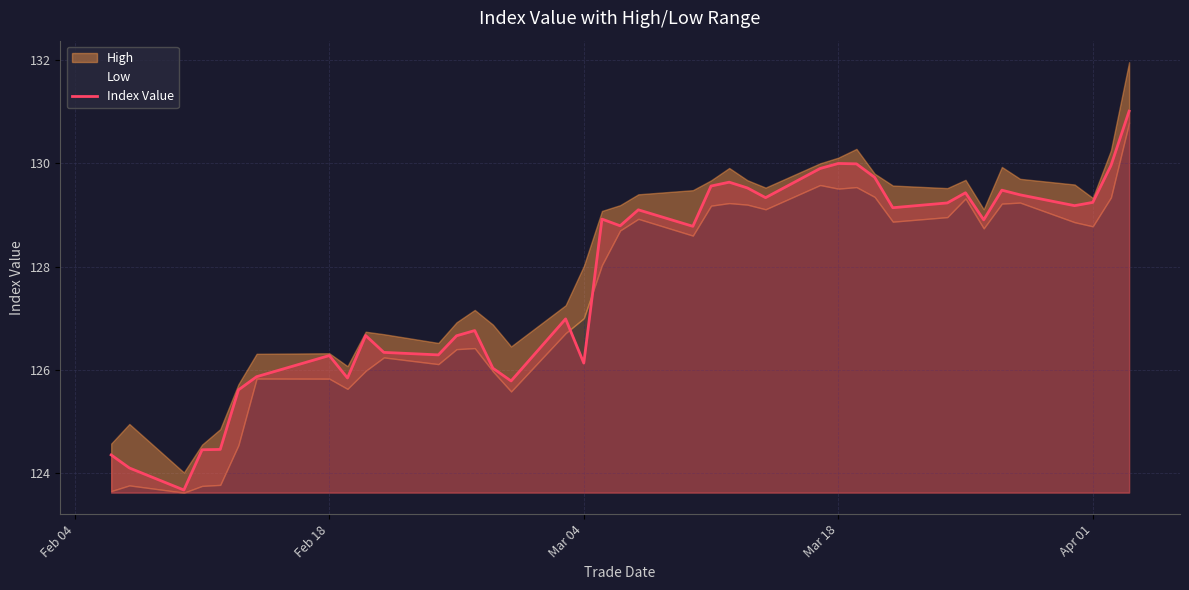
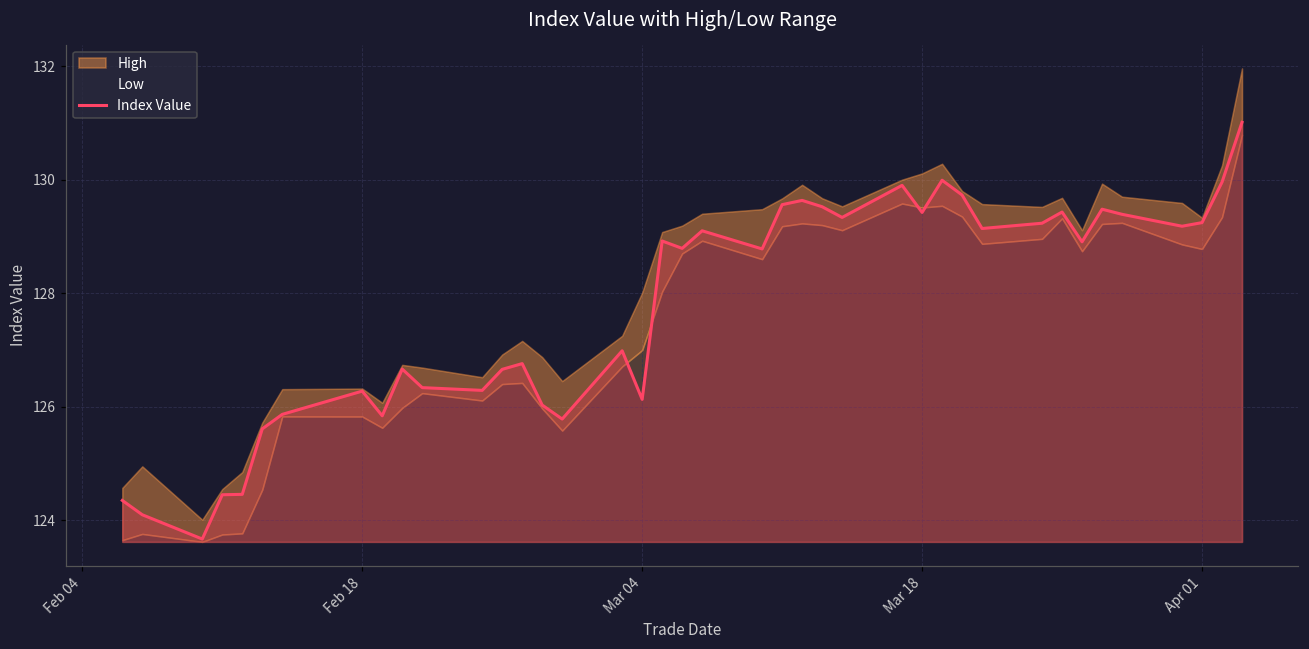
Index Value, Mar 18: 130.0 -> 129.4
